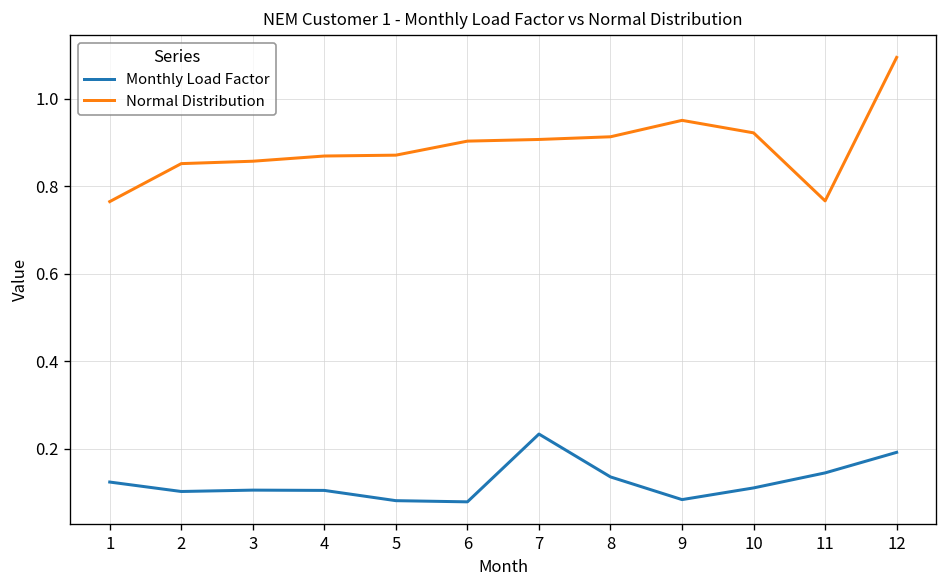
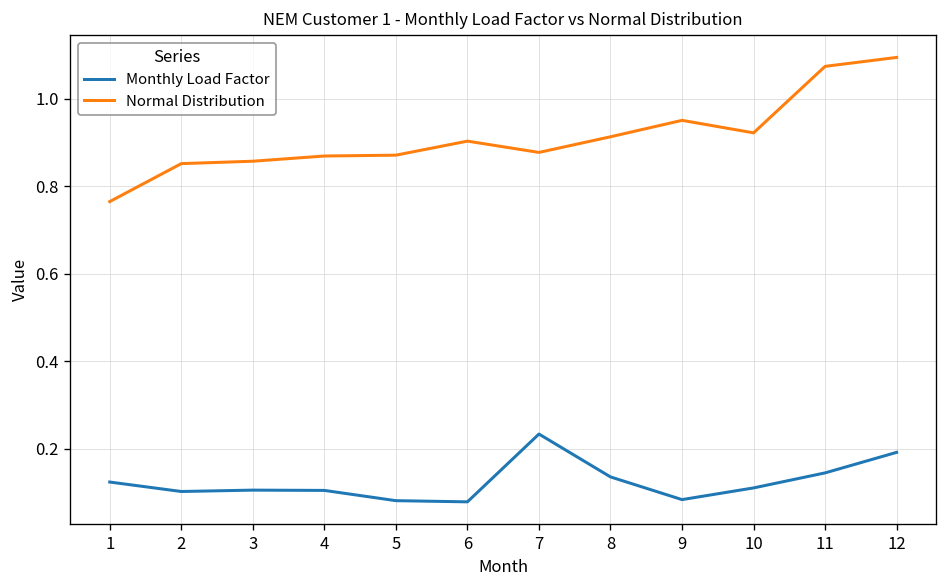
Normal Distribution, 7: 0.91 -> 0.88
Normal Distribution, 11: 0.77 -> 1.07
